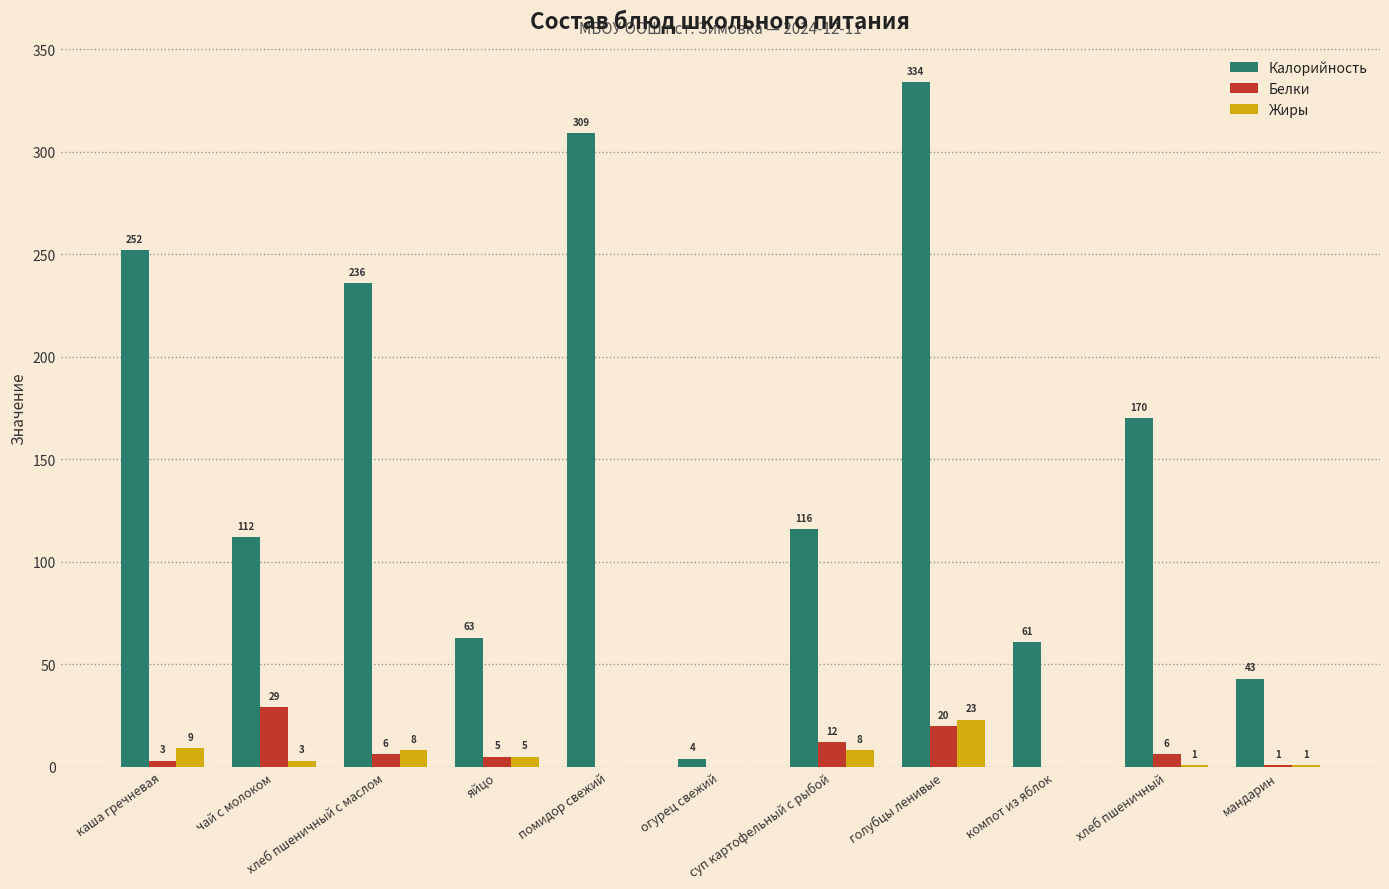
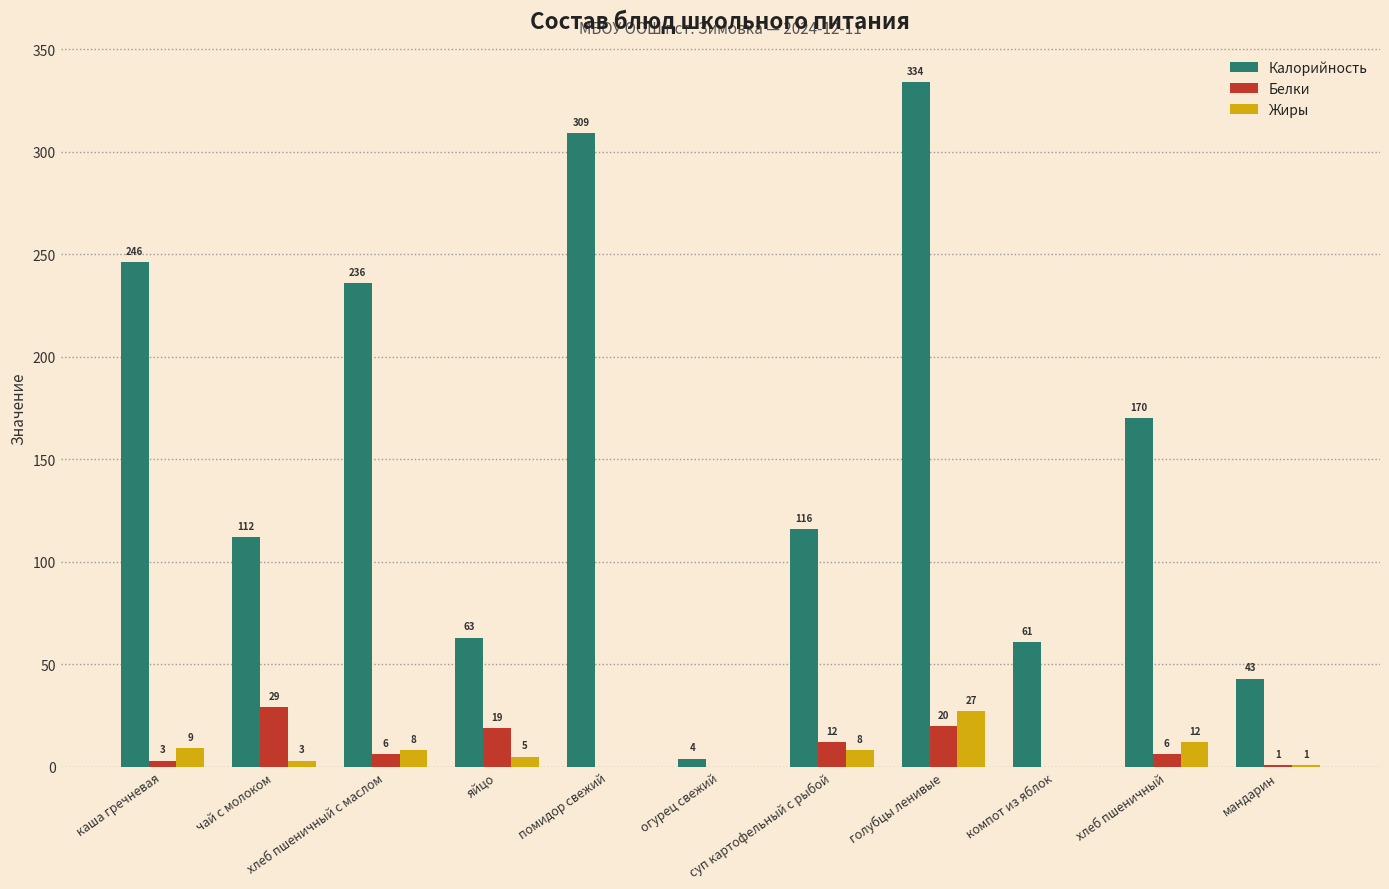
Калорийность, каша гречневая: 252 -> 246
Белки, яйцо: 5 -> 19
Жиры, голубцы ленивые: 23 -> 27
Жиры, хлеб пшеничный: 1 -> 12
